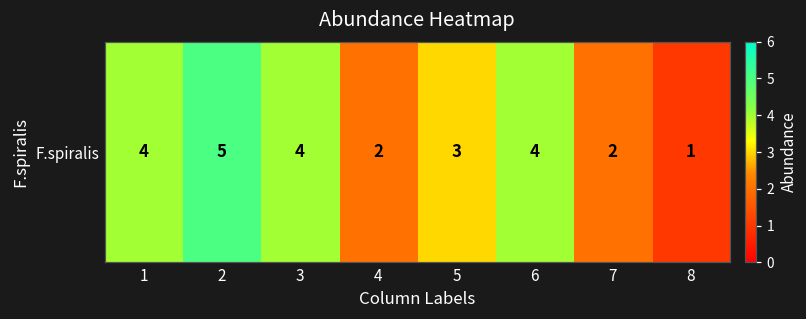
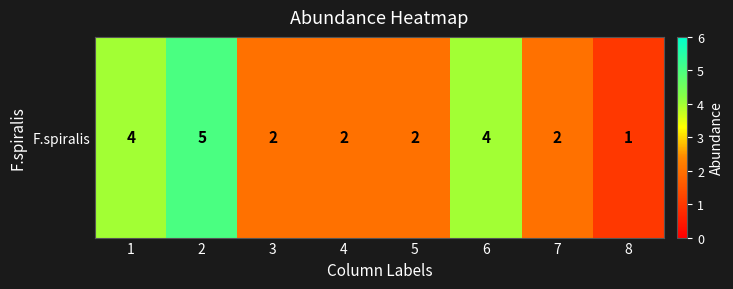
F.spiralis, 3: 4 -> 2
F.spiralis, 5: 3 -> 2
